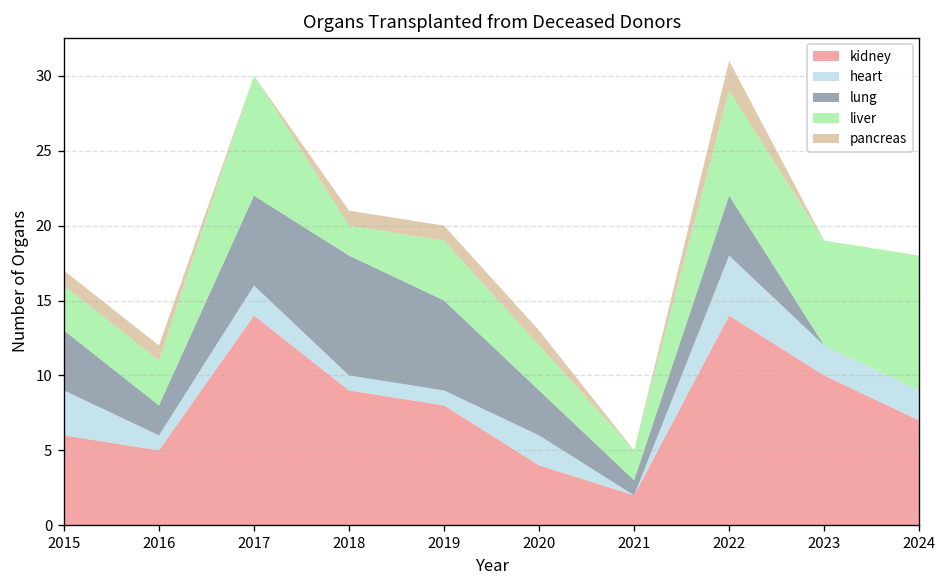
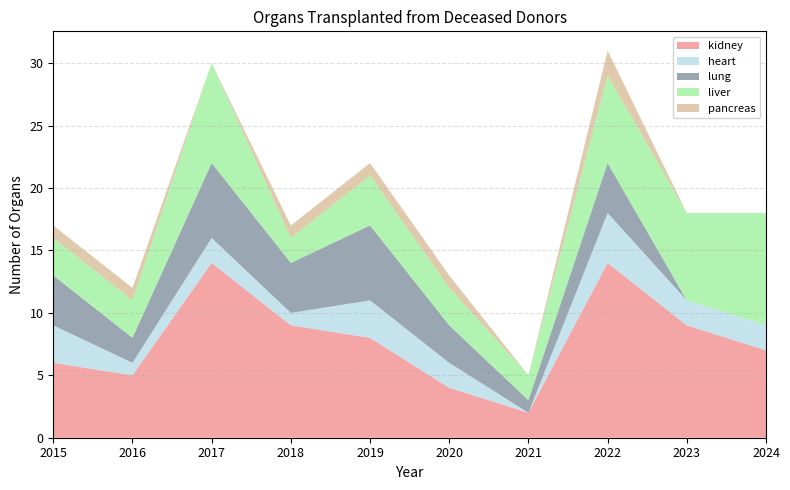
lung, 2018: 8 -> 4
heart, 2019: 1 -> 3
kidney, 2023: 10 -> 9
